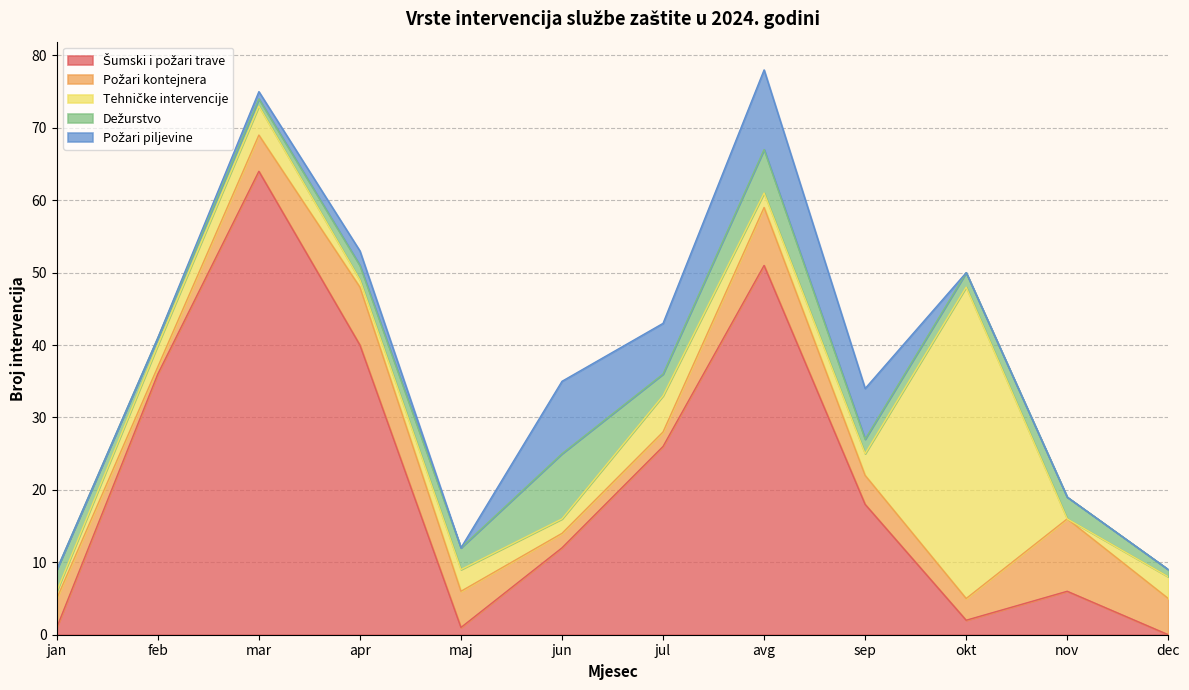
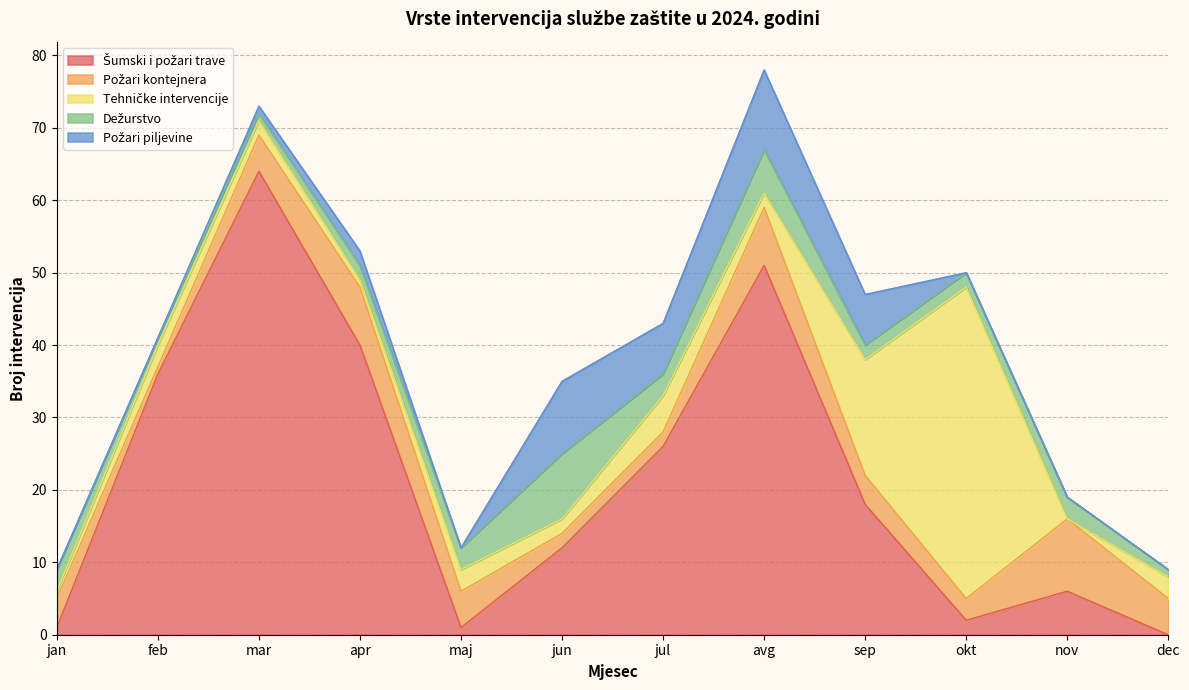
Tehničke intervencije, mar: 4 -> 2
Tehničke intervencije, sep: 3 -> 16
